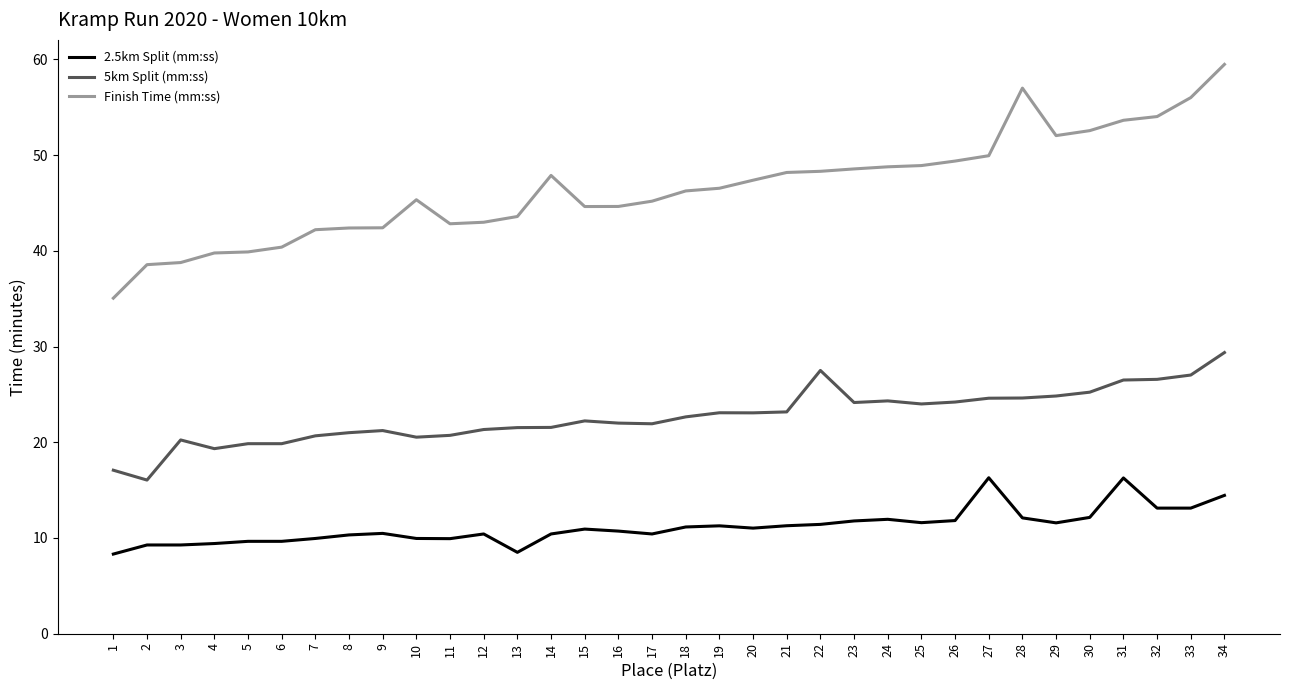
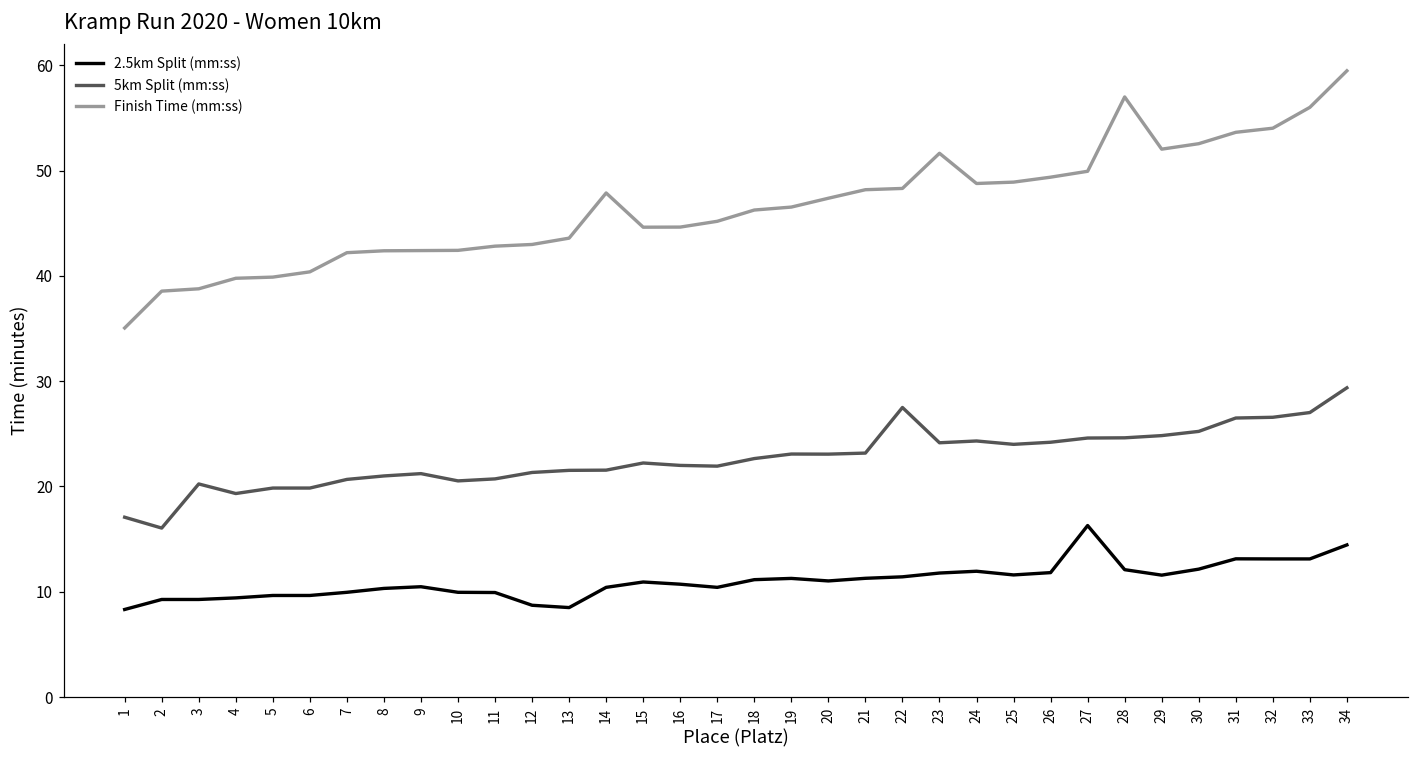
Finish Time (mm:ss), 10: 45 -> 42
2.5km Split (mm:ss), 12: 10 -> 9
Finish Time (mm:ss), 23: 49 -> 52
2.5km Split (mm:ss), 31: 16 -> 13
